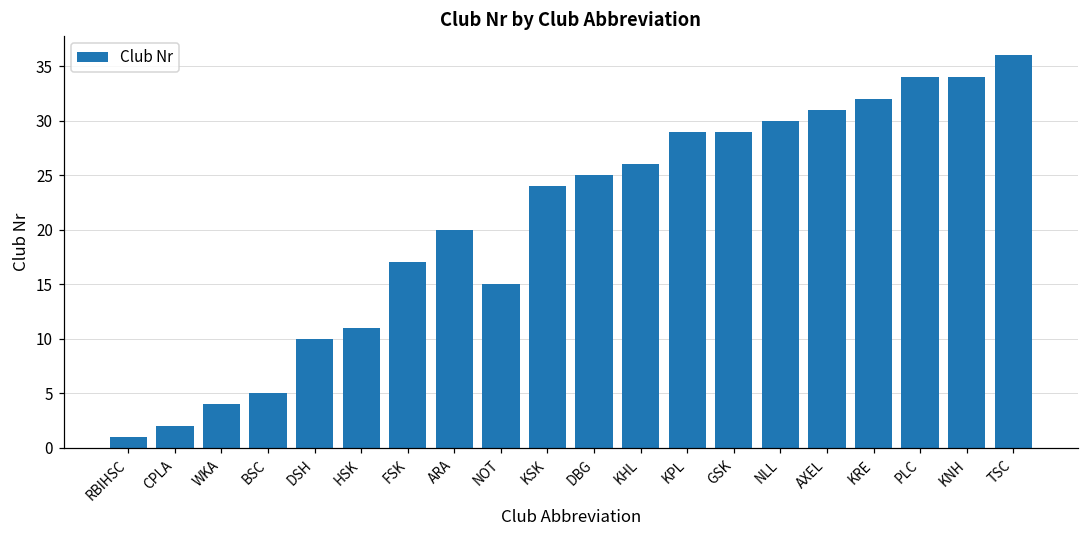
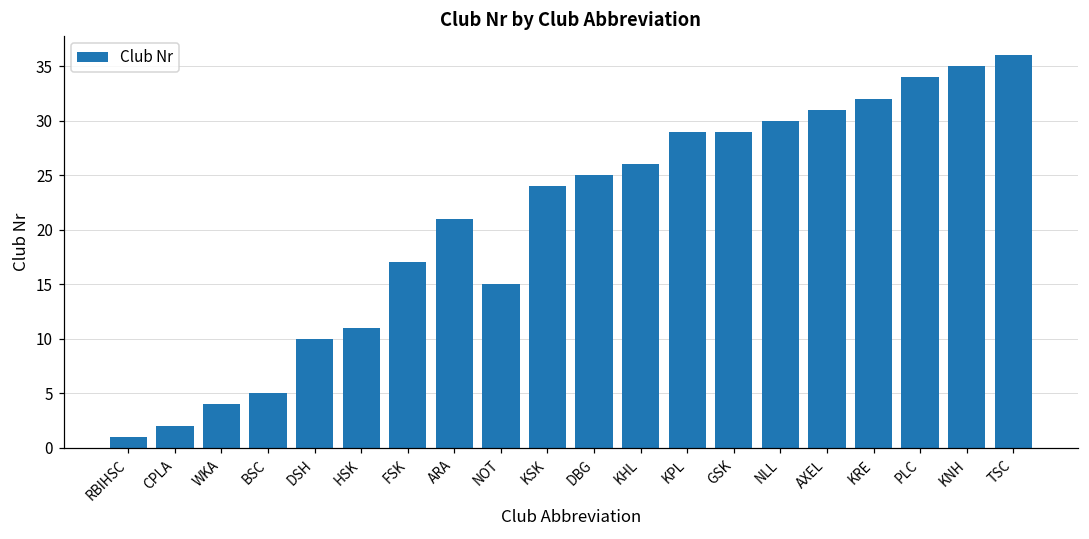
ARA: 20 -> 21
KNH: 34 -> 35
